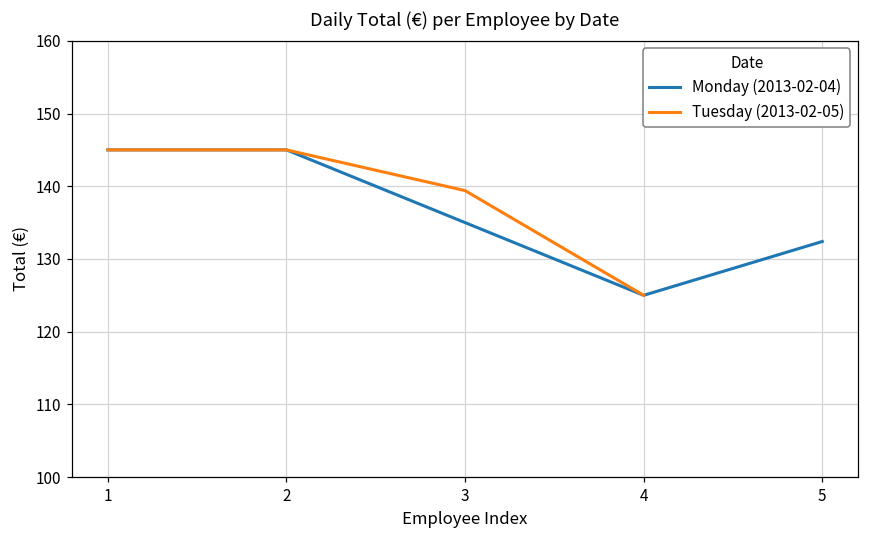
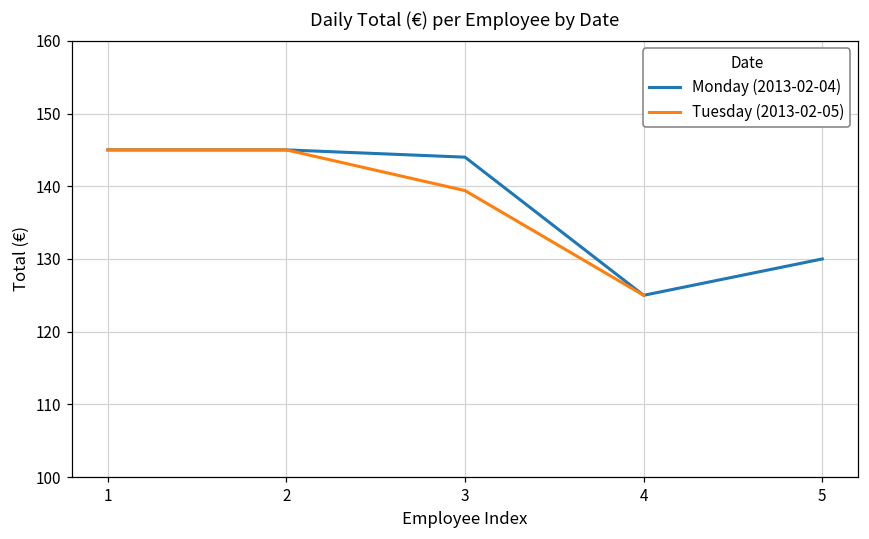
Monday (2013-02-04), 3: 135 -> 144
Monday (2013-02-04), 5: 132 -> 130
